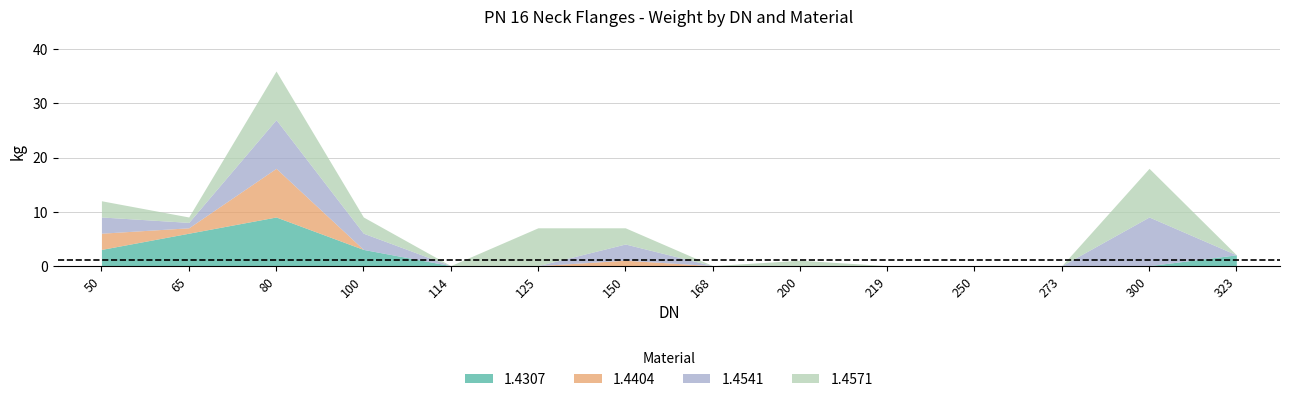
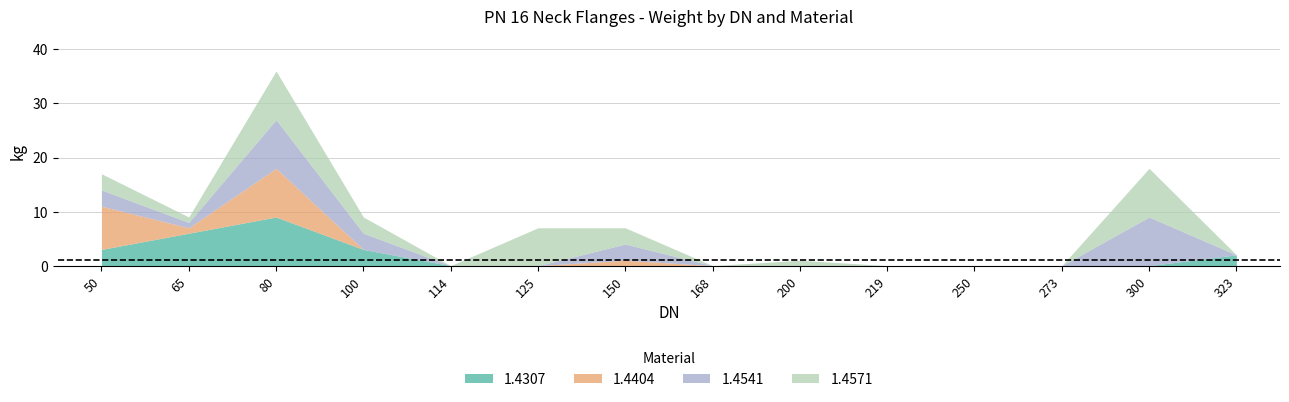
1.4404, 50: 3 -> 8
